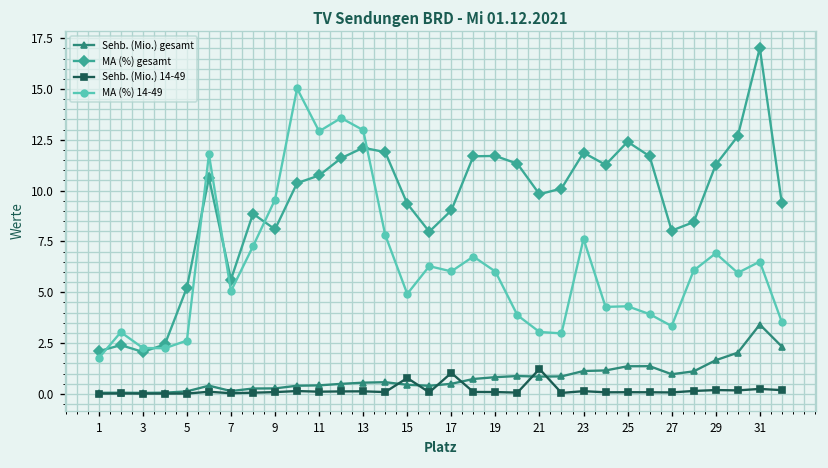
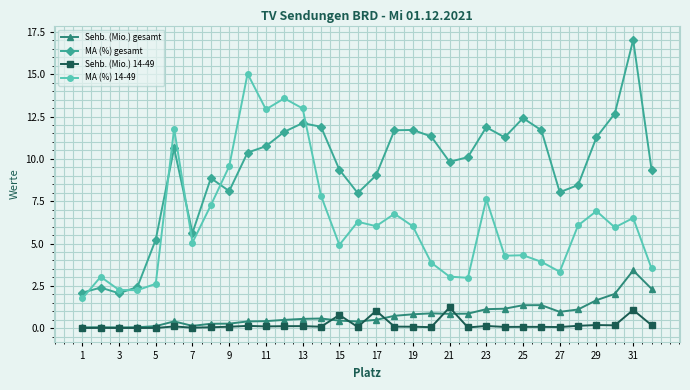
Sehb. (Mio.) 14-49, 31: 0.2 -> 1.1
